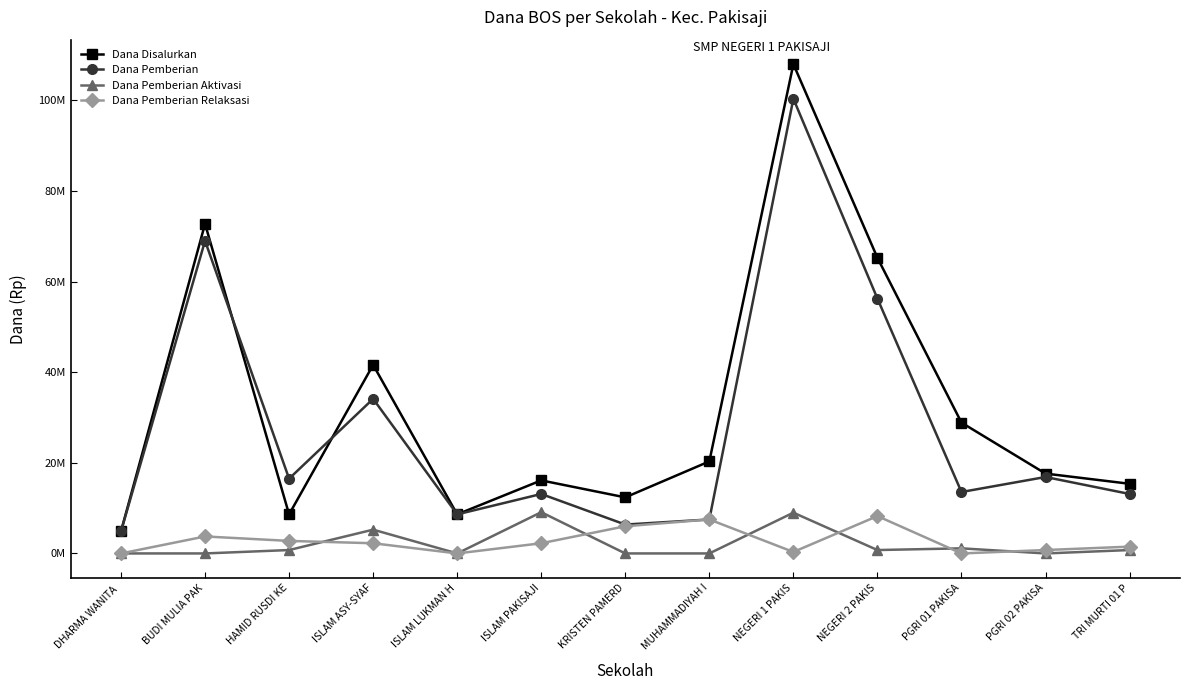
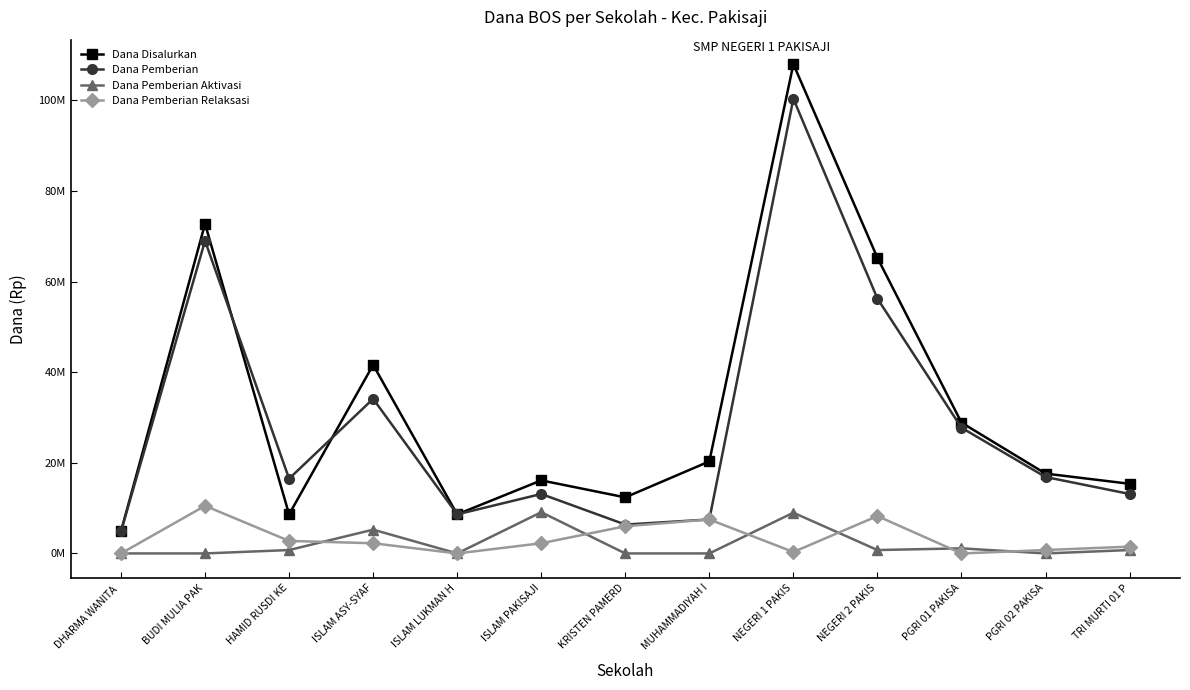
Dana Pemberian Relaksasi, BUDI MULIA PAK: 4000000 -> 11000000
Dana Pemberian, PGRI 01 PAKISA: 14000000 -> 28000000
